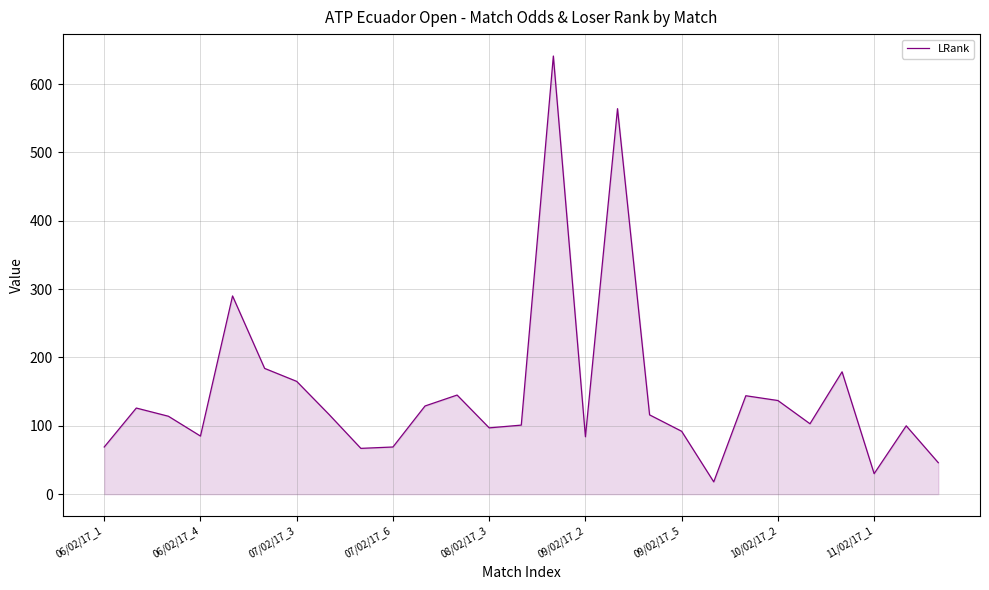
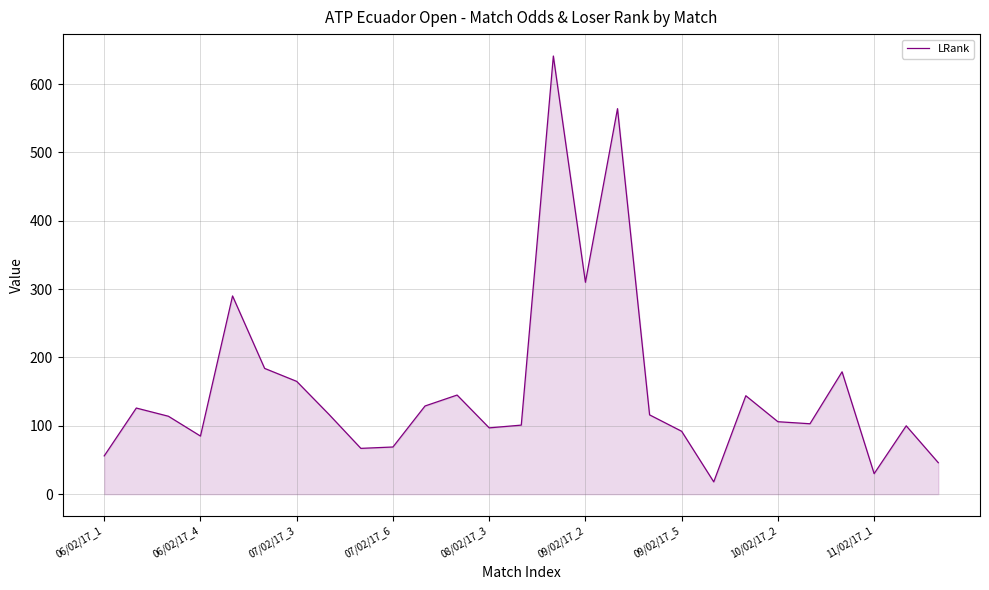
06/02/17_1: 70 -> 60
09/02/17_2: 80 -> 310
10/02/17_2: 140 -> 110
